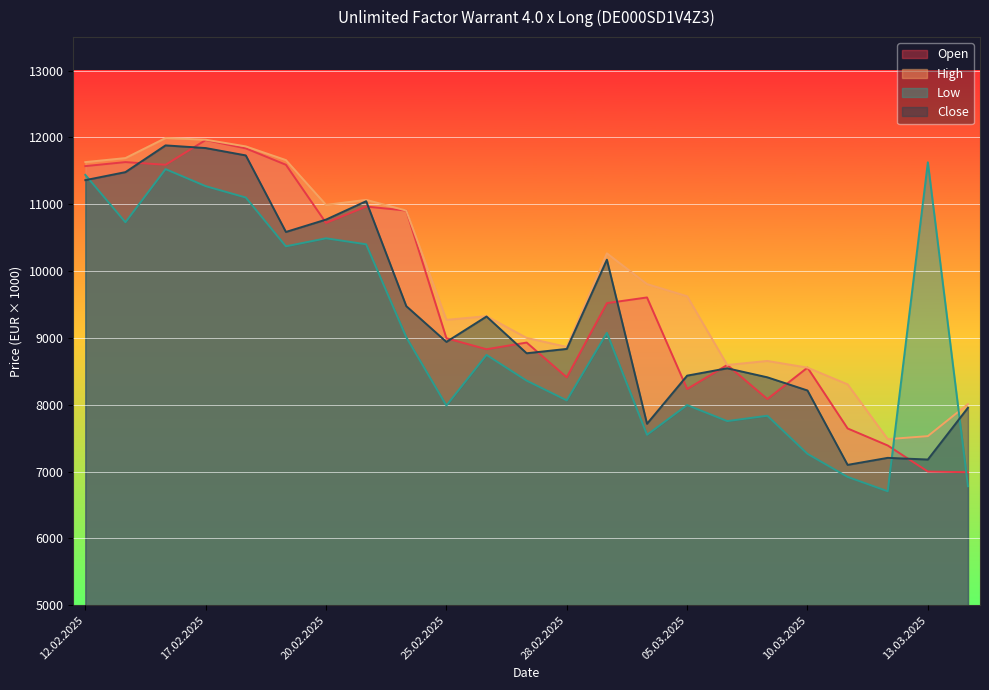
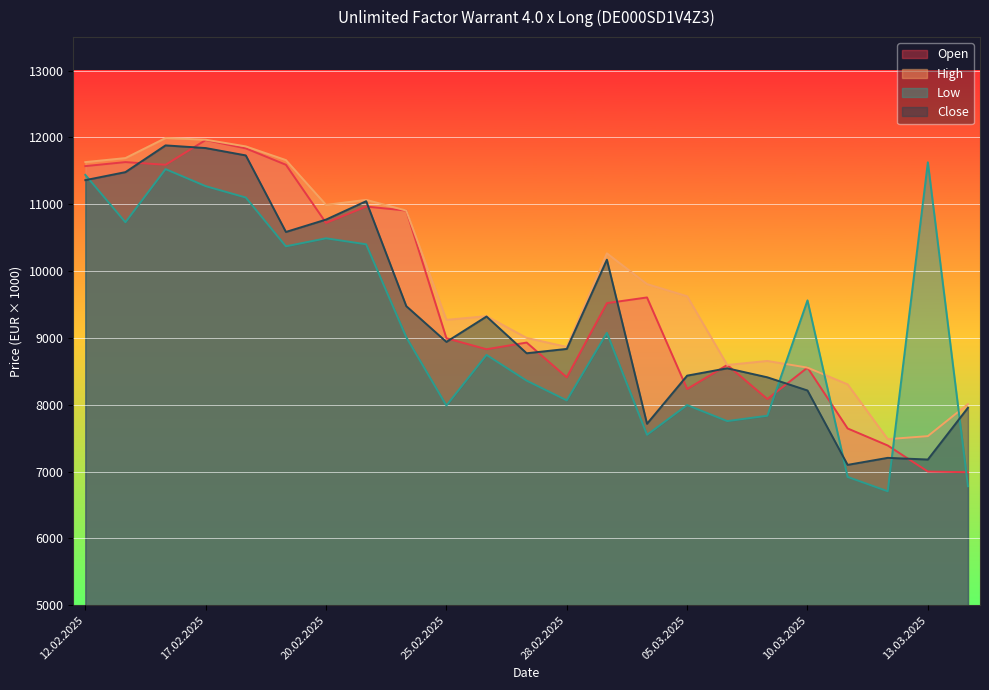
Low, 10.03.2025: 7300 -> 9600
